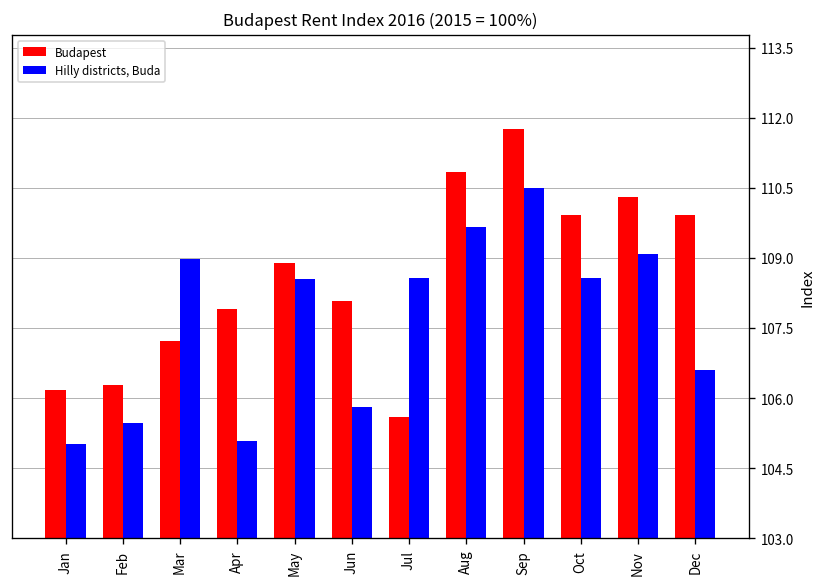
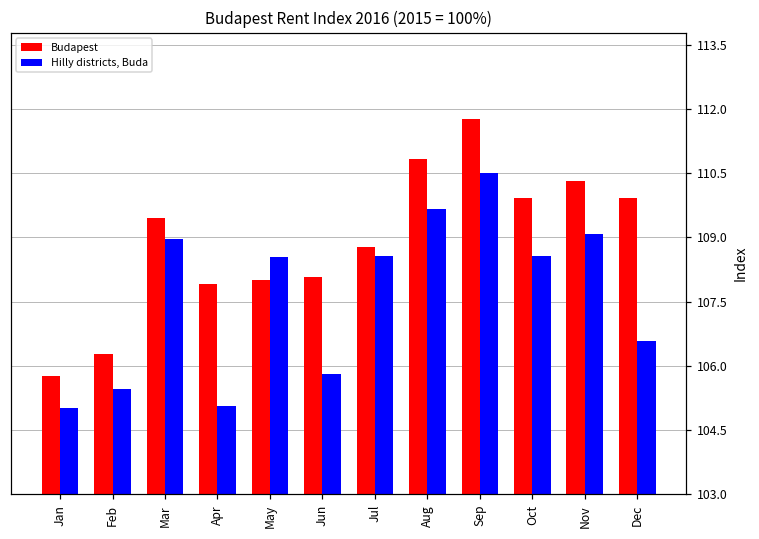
Budapest, Jan: 106.2 -> 105.8
Budapest, Mar: 107.2 -> 109.5
Budapest, May: 108.9 -> 108.0
Budapest, Jul: 105.6 -> 108.8
